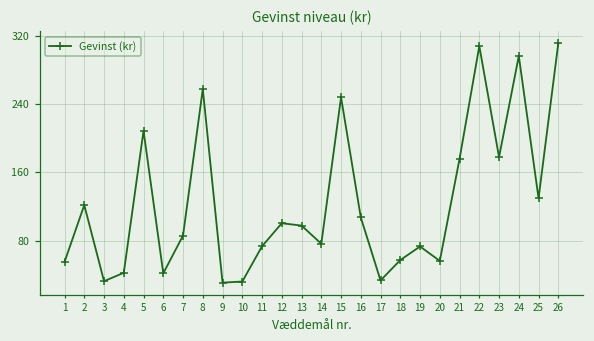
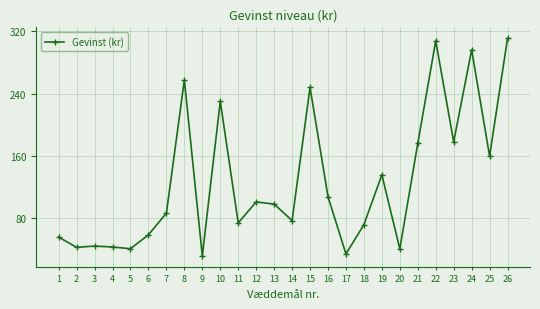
2: 120 -> 40
3: 30 -> 40
5: 210 -> 40
6: 40 -> 60
10: 30 -> 230
18: 60 -> 70
19: 70 -> 140
20: 60 -> 40
25: 130 -> 160
